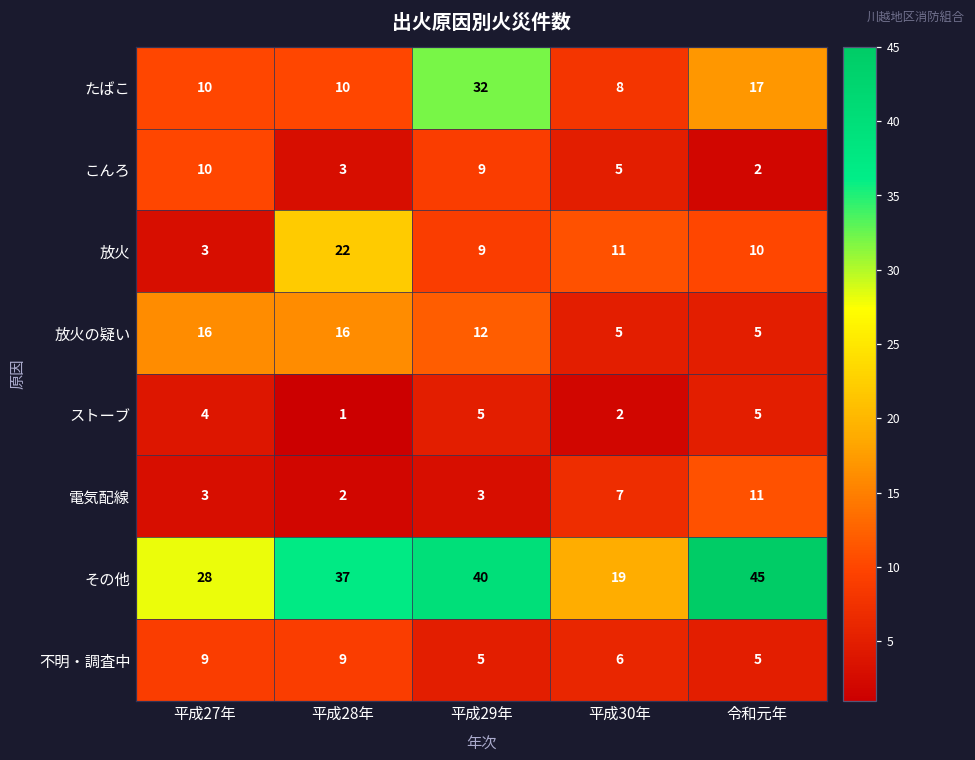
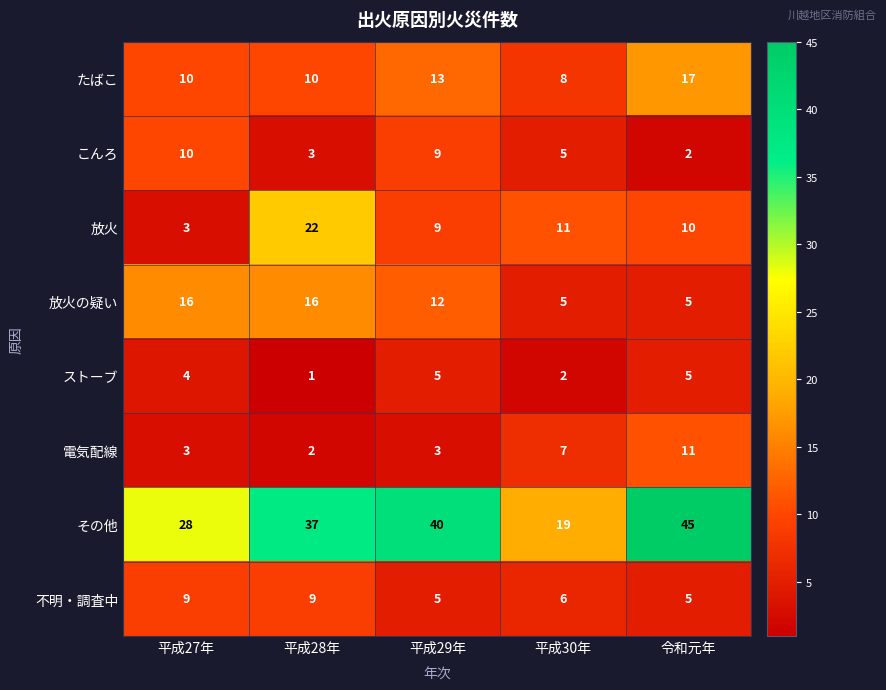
たばこ, 平成29年: 32 -> 13
